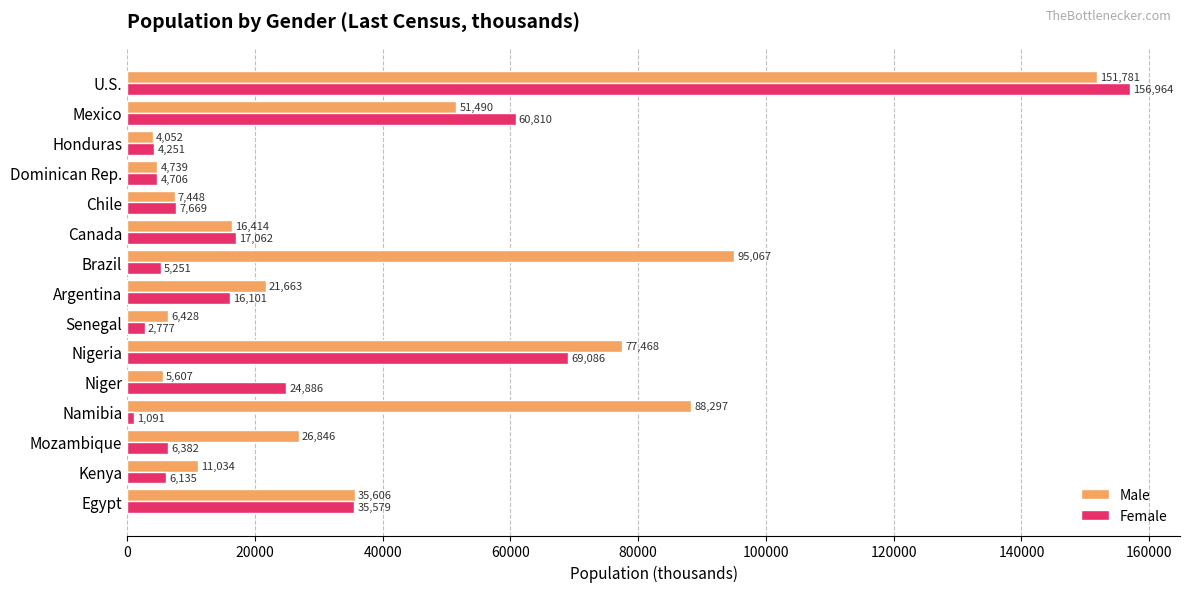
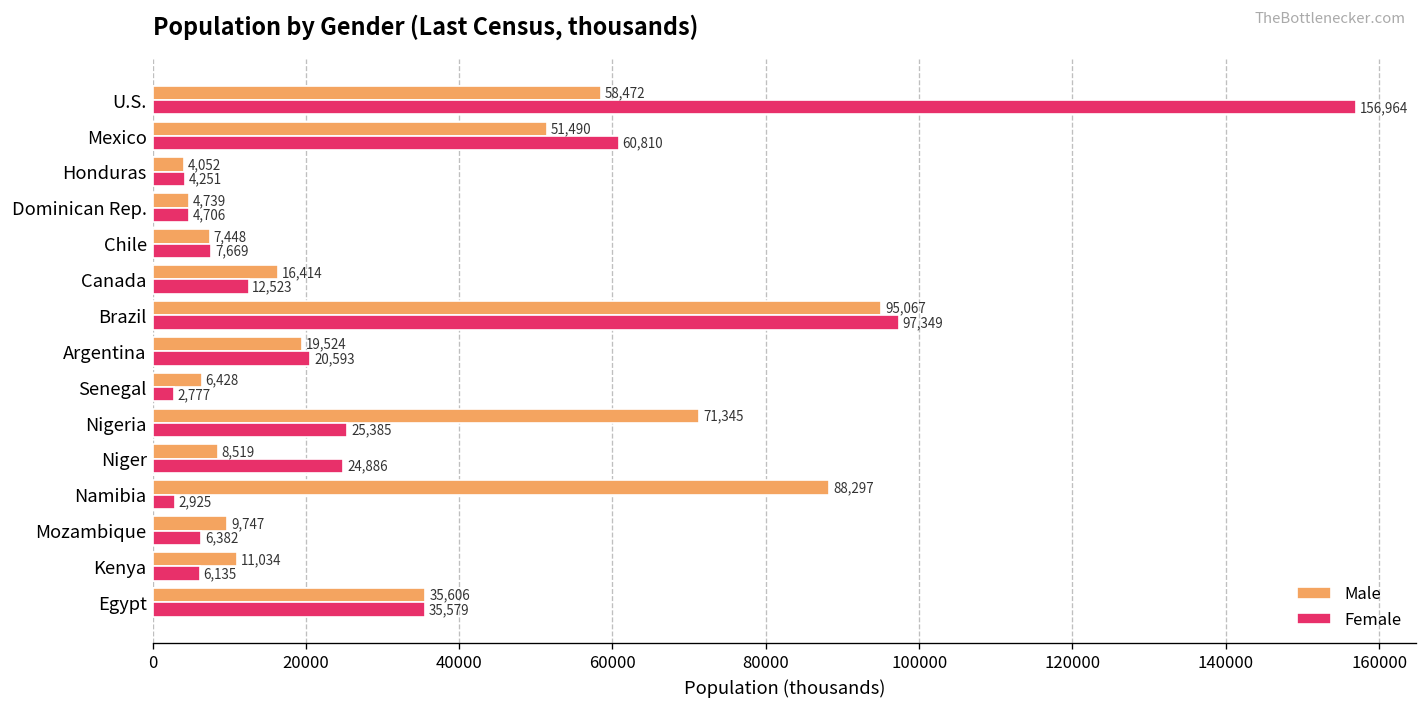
Male, U.S.: 151,781 -> 58,472
Female, Canada: 17,062 -> 12,523
Female, Brazil: 5,251 -> 97,349
Male, Argentina: 21,663 -> 19,524
Female, Argentina: 16,101 -> 20,593
Male, Nigeria: 77,468 -> 71,345
Female, Nigeria: 69,086 -> 25,385
Male, Niger: 5,607 -> 8,519
Female, Namibia: 1,091 -> 2,925
Male, Mozambique: 26,846 -> 9,747
